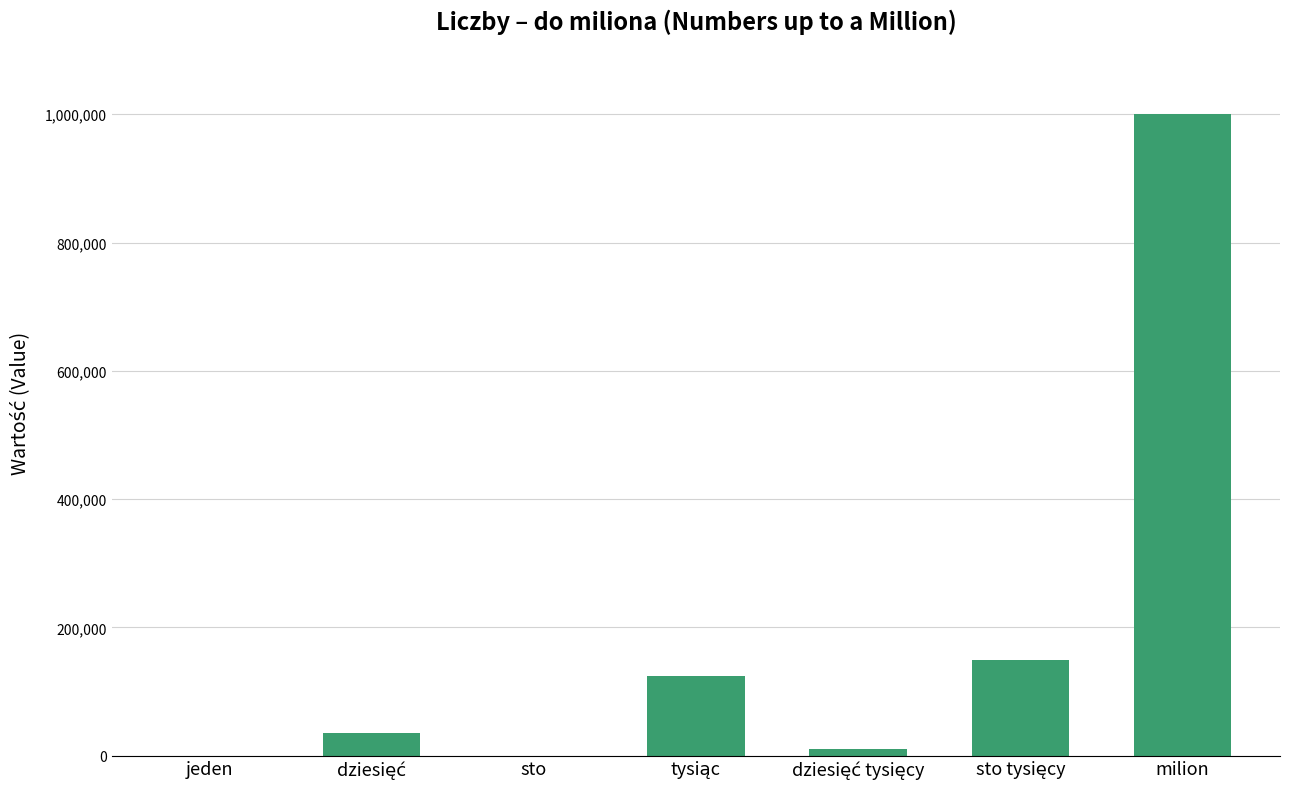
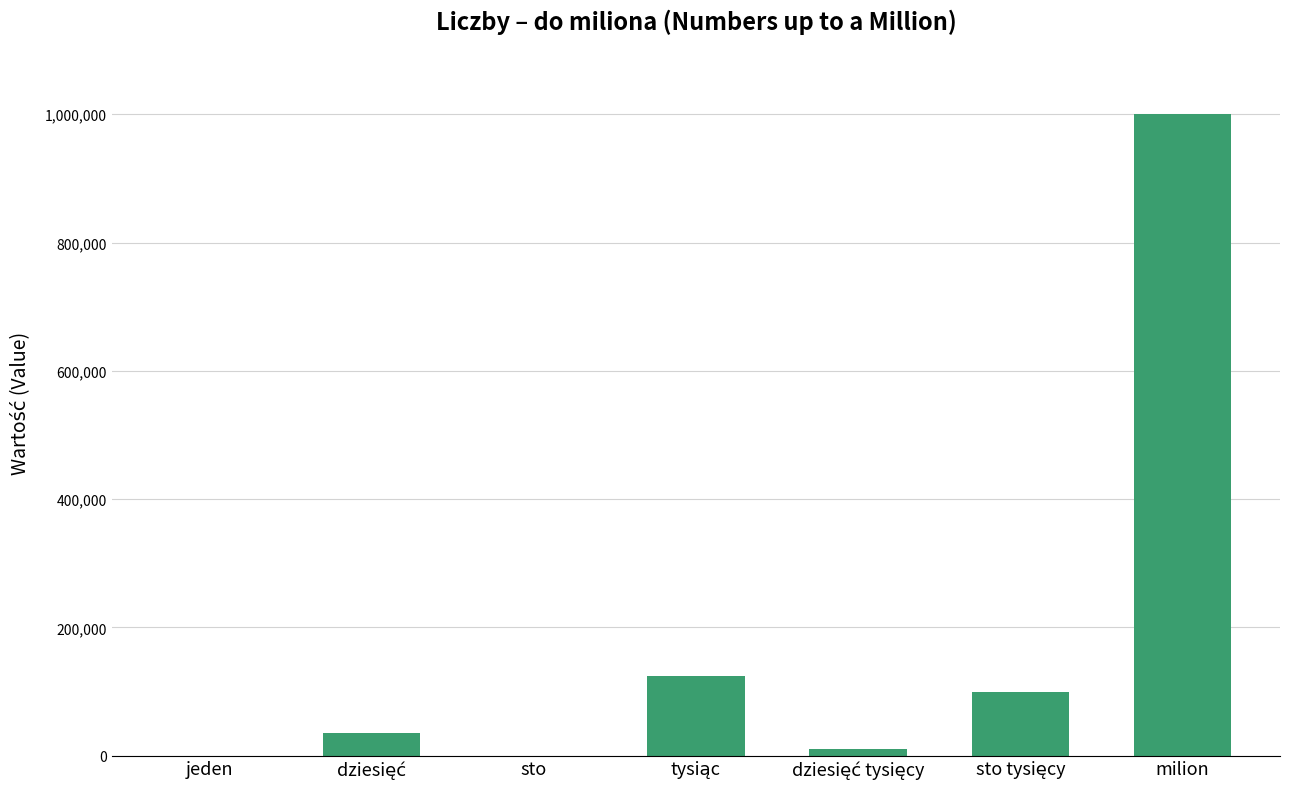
sto tysięcy: 150,000 -> 100,000
